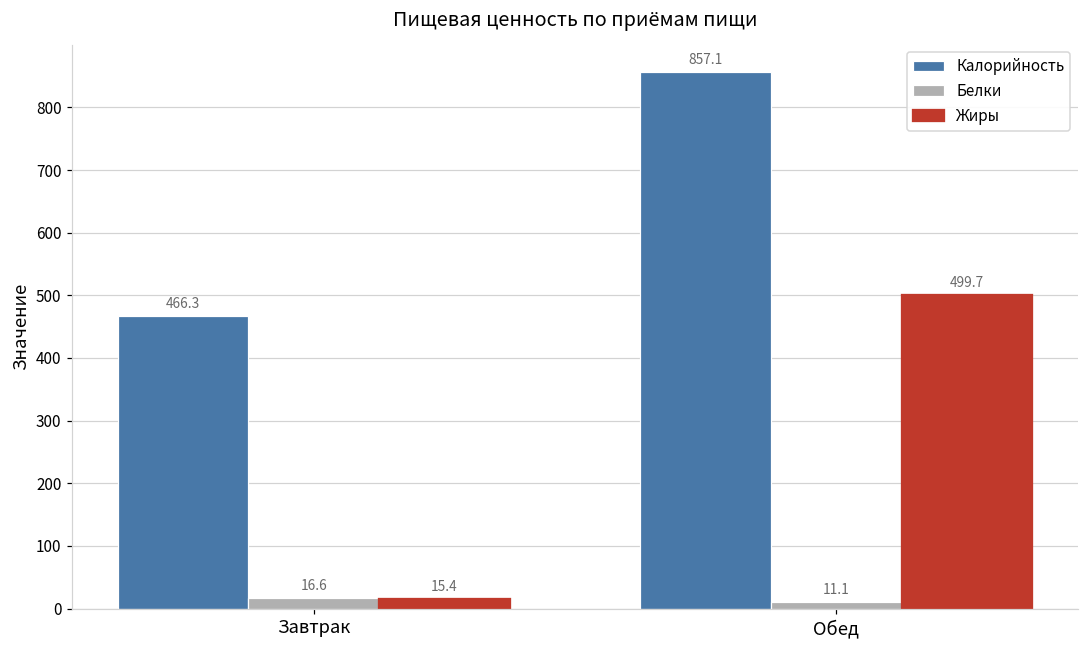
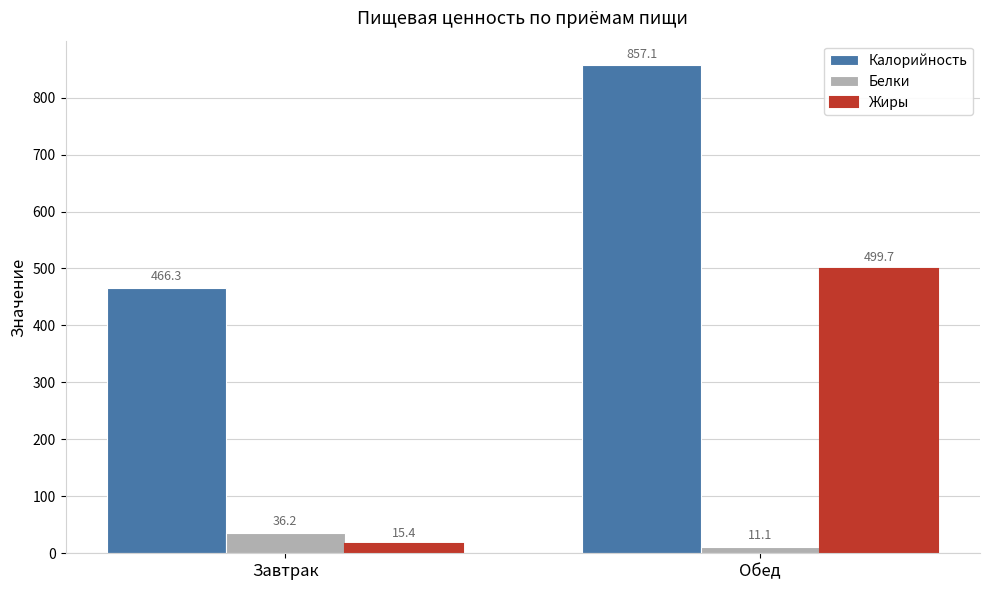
Белки, Завтрак: 16.6 -> 36.2
